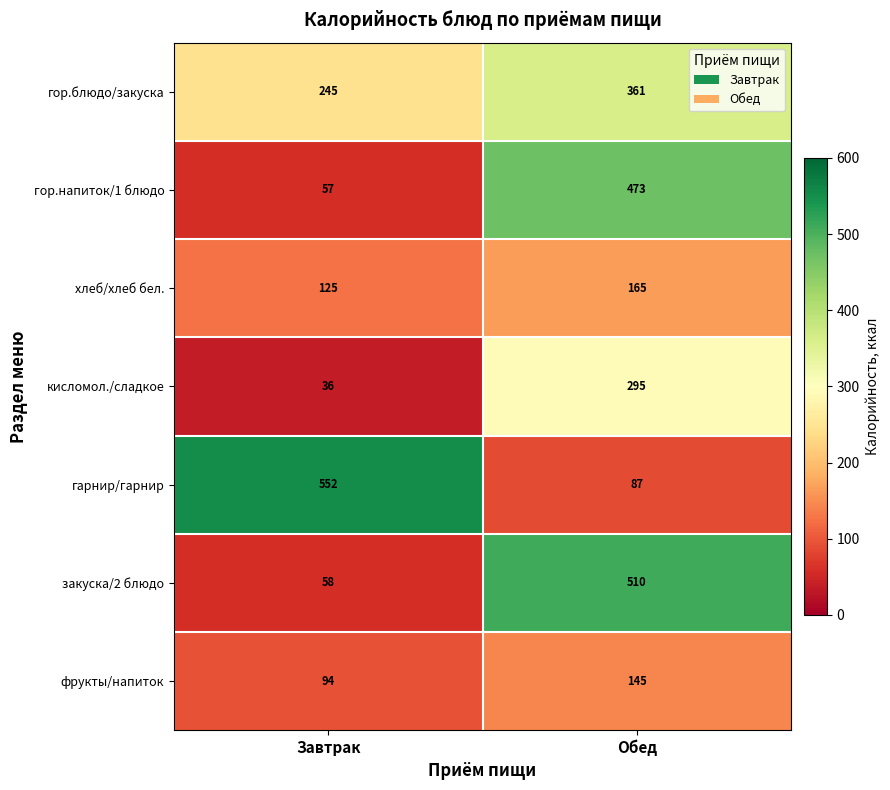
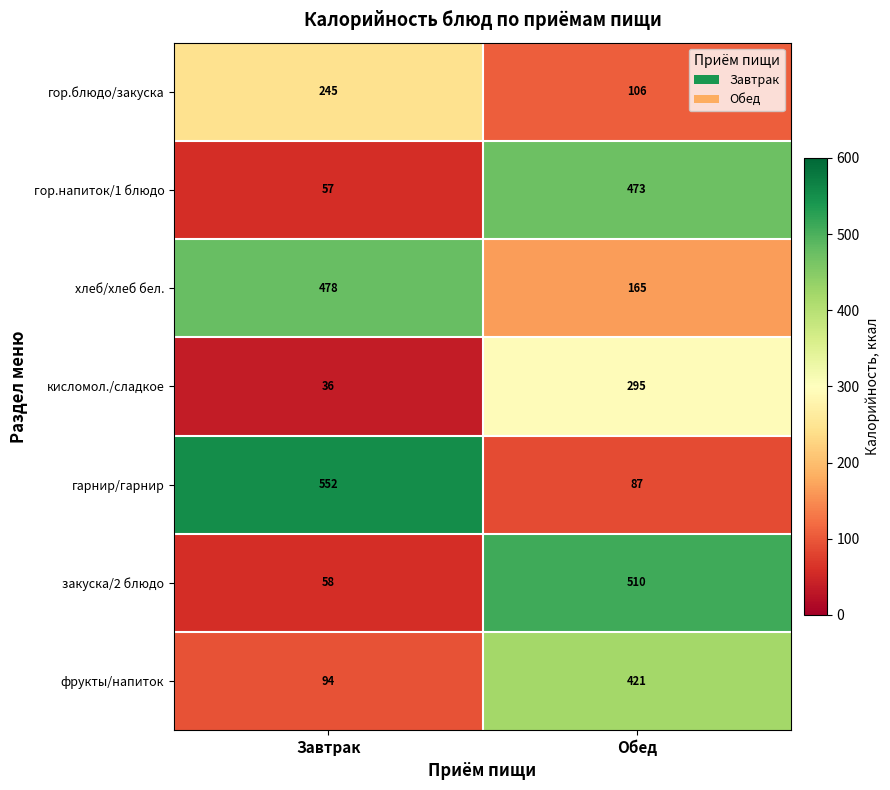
гор.блюдо/закуска, Обед: 361 -> 106
хлеб/хлеб бел., Завтрак: 125 -> 478
фрукты/напиток, Обед: 145 -> 421
